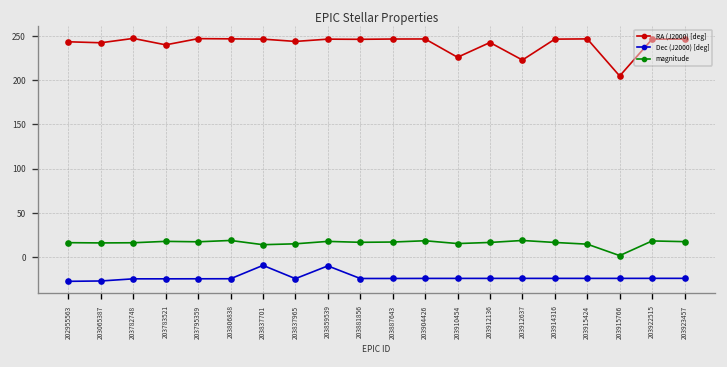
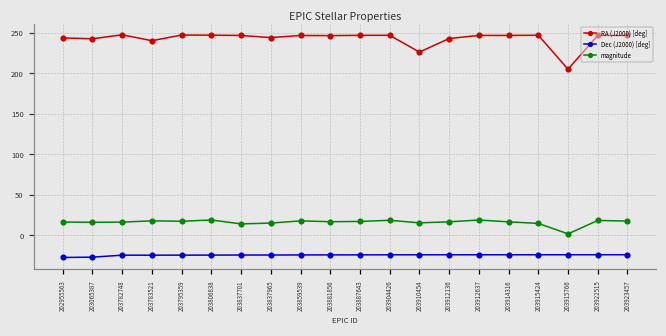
Dec (J2000) [deg], 203837701: -10 -> -20
Dec (J2000) [deg], 203859539: -10 -> -20
RA (J2000) [deg], 203912637: 220 -> 250
